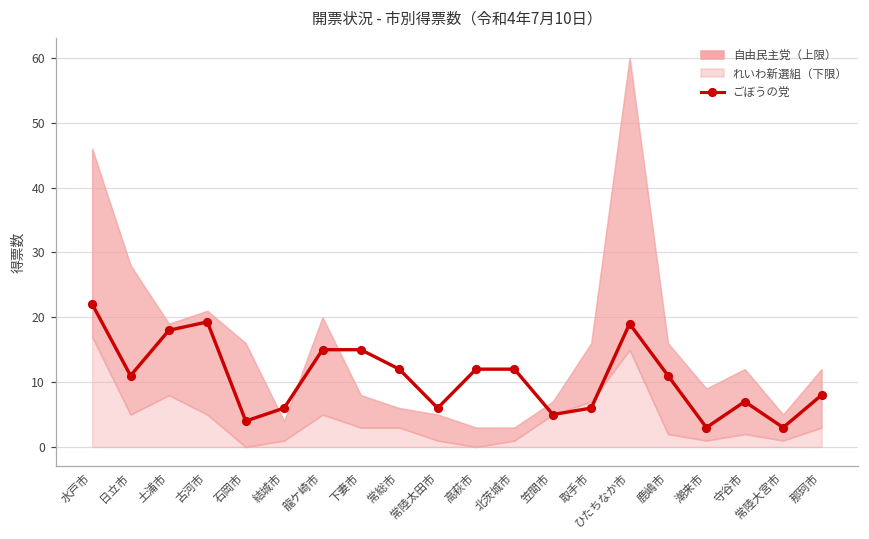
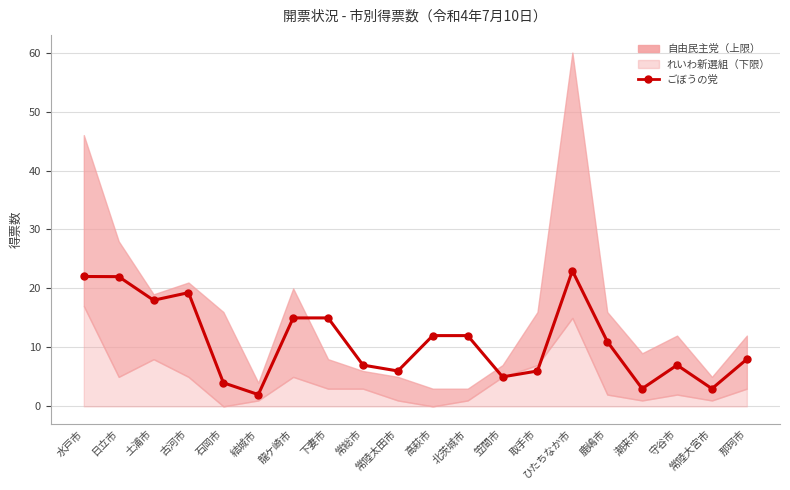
ごぼうの党, 日立市: 11 -> 22
ごぼうの党, 結城市: 6 -> 2
ごぼうの党, 常総市: 12 -> 7
ごぼうの党, ひたちなか市: 19 -> 23
